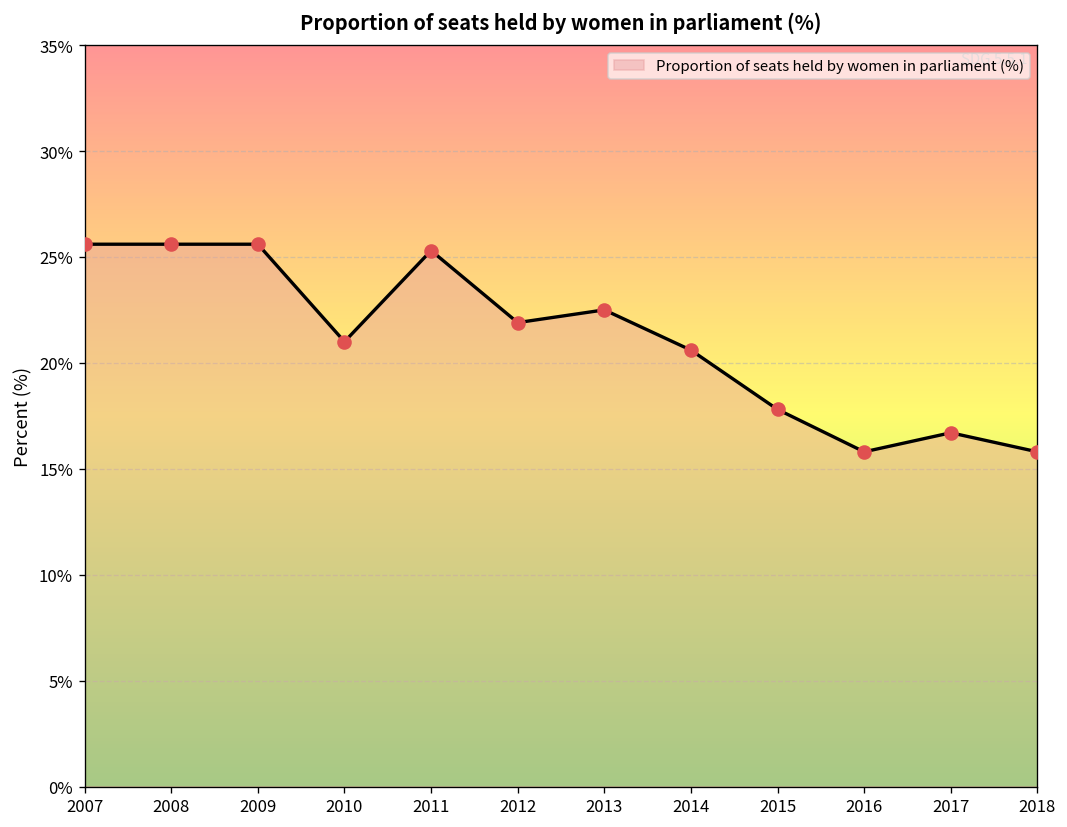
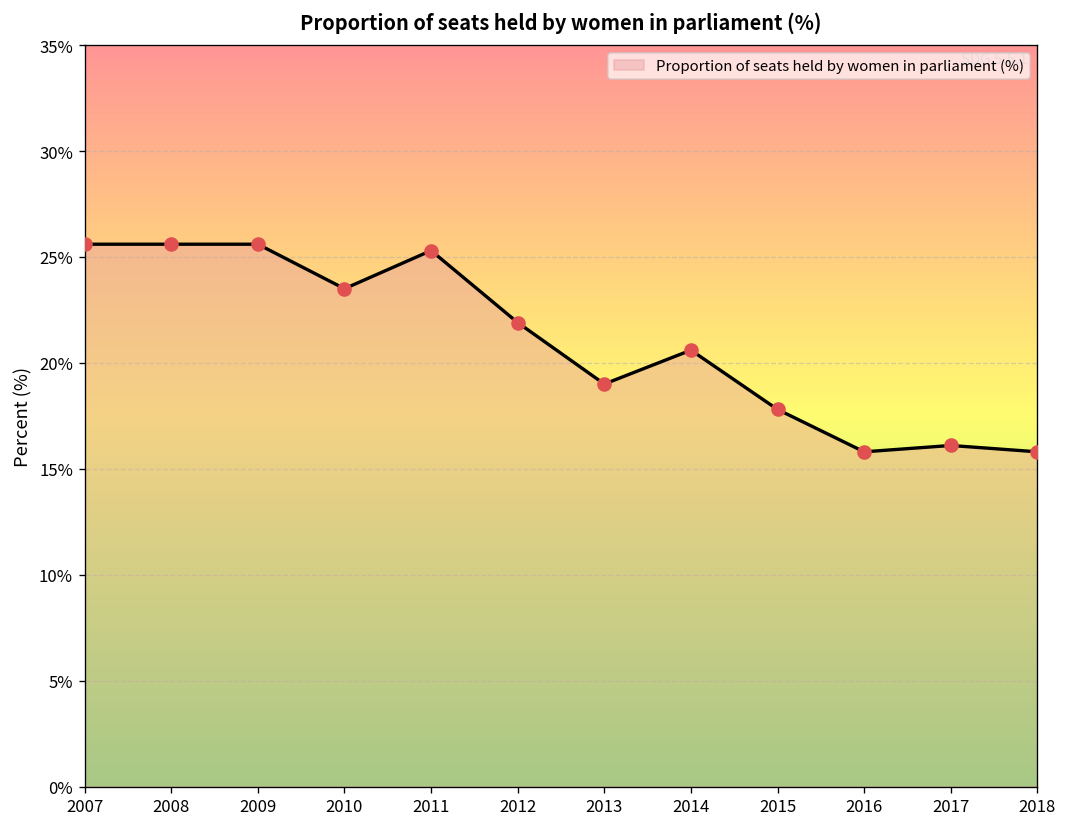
2010: 21.0% -> 23.5%
2013: 22.5% -> 19.0%
2017: 16.7% -> 16.1%
